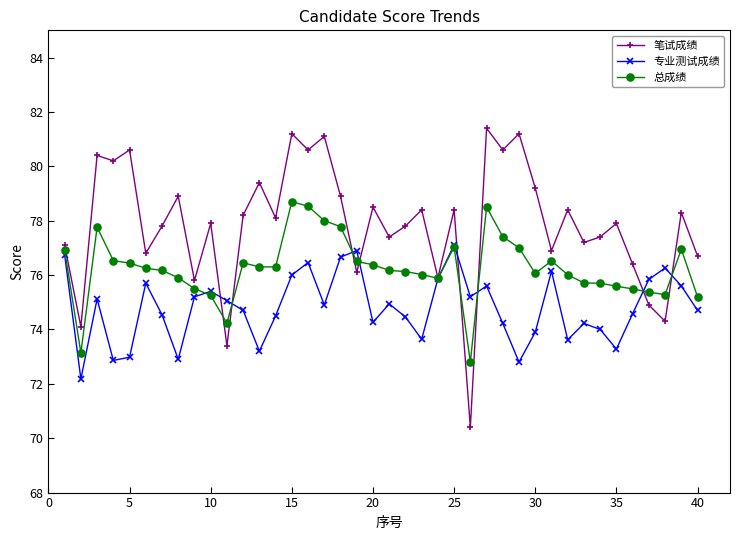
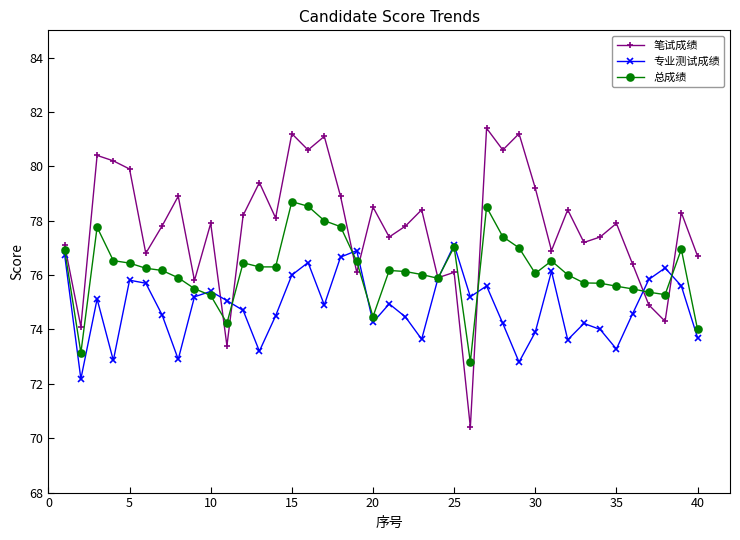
笔试成绩, 5: 80.6 -> 79.9
专业测试成绩, 5: 73.0 -> 75.8
总成绩, 20: 76.4 -> 74.5
笔试成绩, 25: 78.4 -> 76.1
专业测试成绩, 40: 74.7 -> 73.7
总成绩, 40: 75.2 -> 74.0
